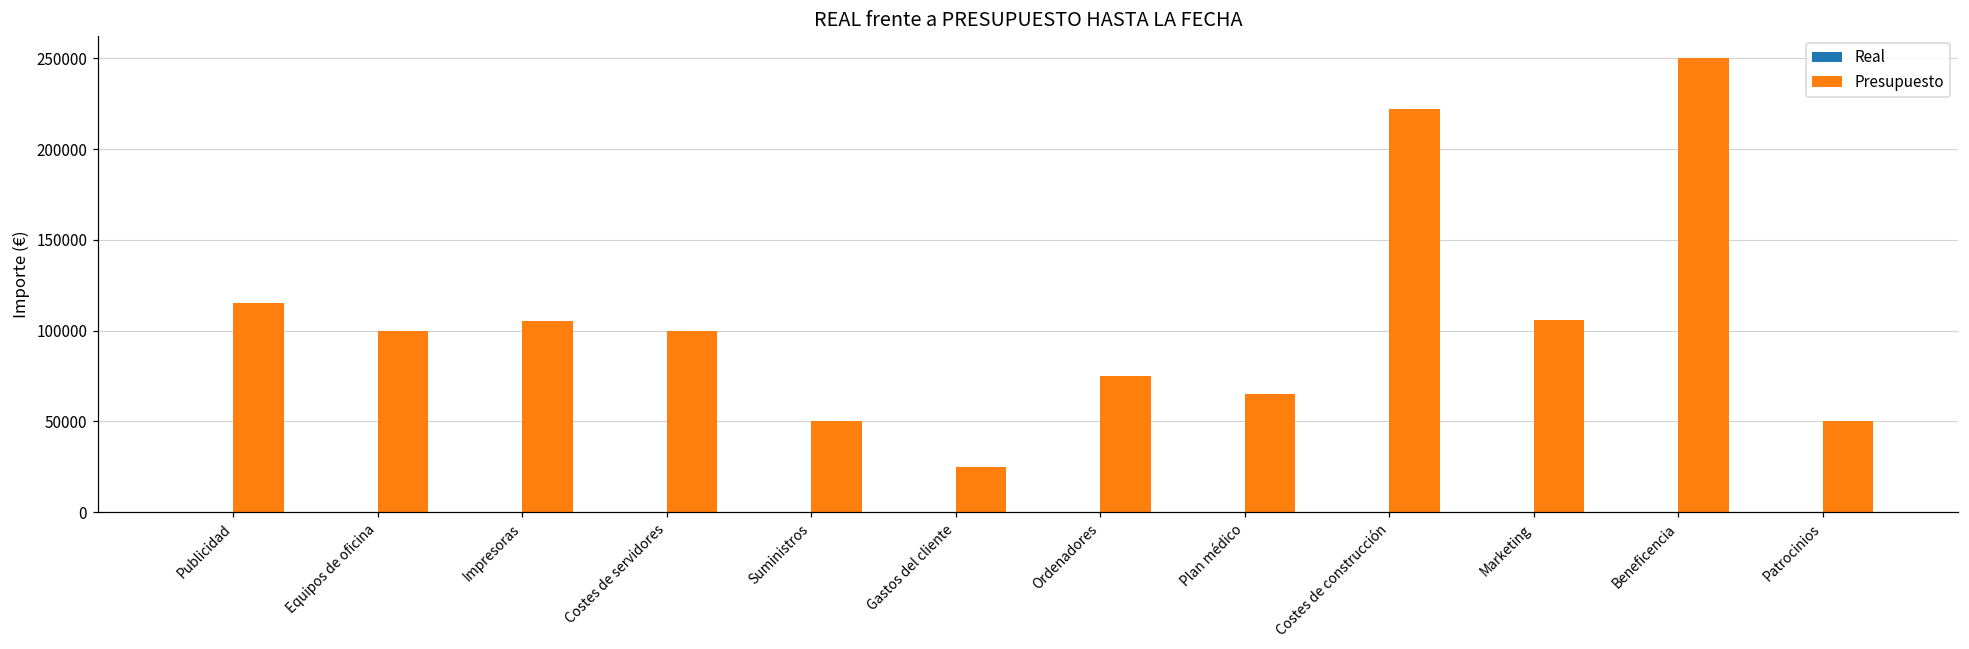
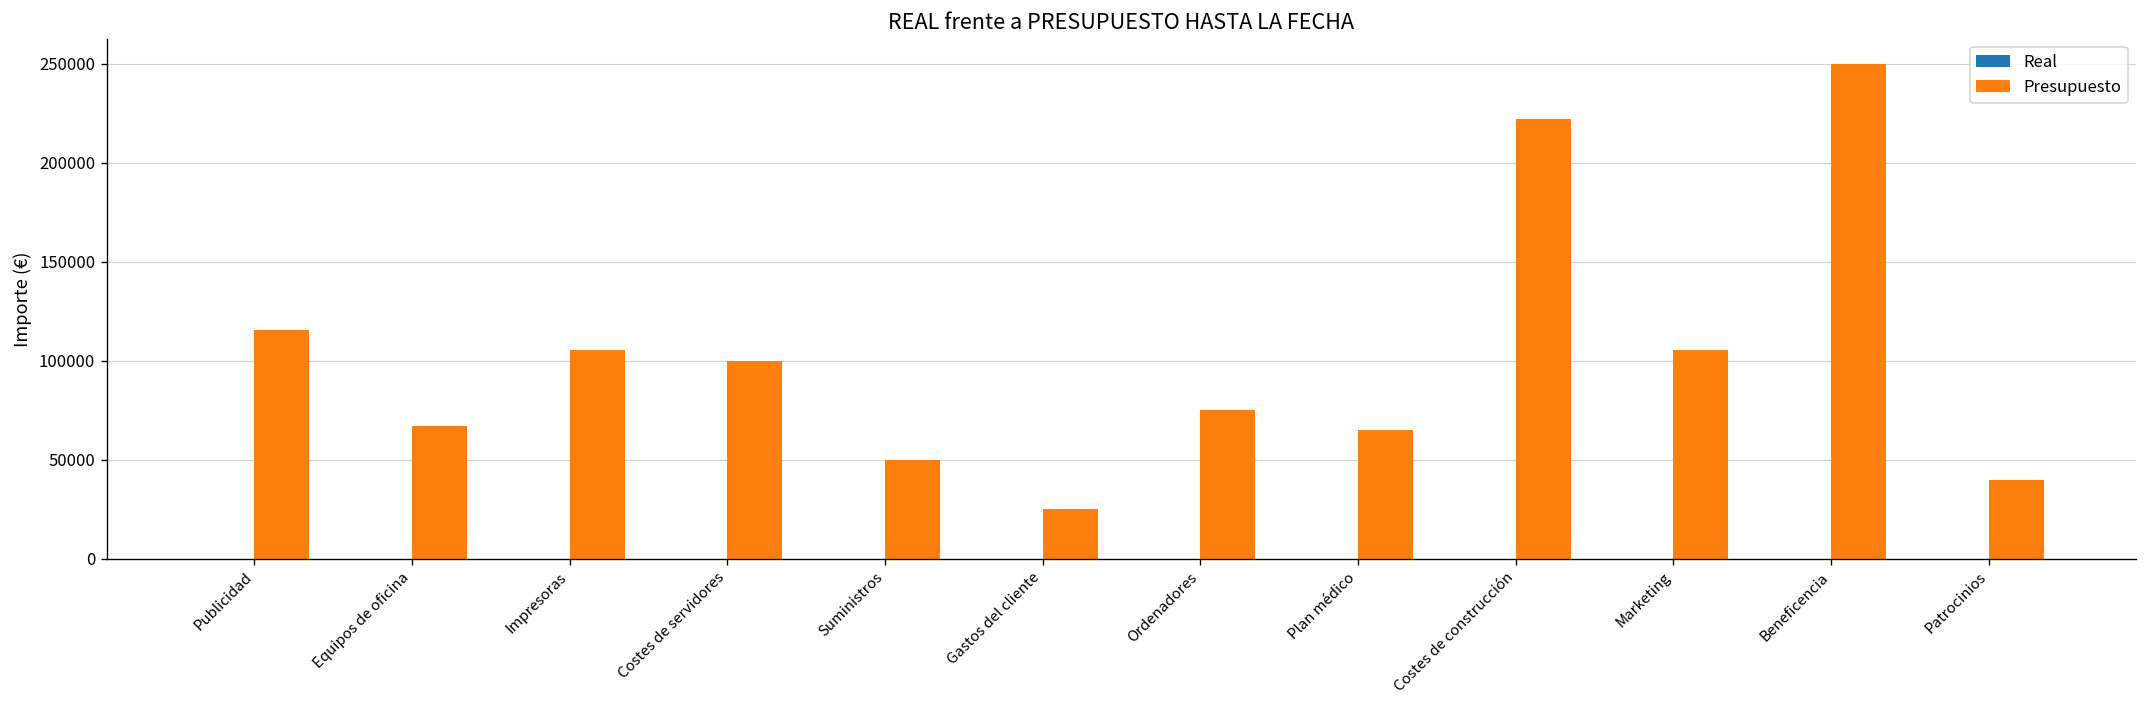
Presupuesto, Equipos de oficina: 100000 -> 67000
Presupuesto, Patrocinios: 50000 -> 40000
